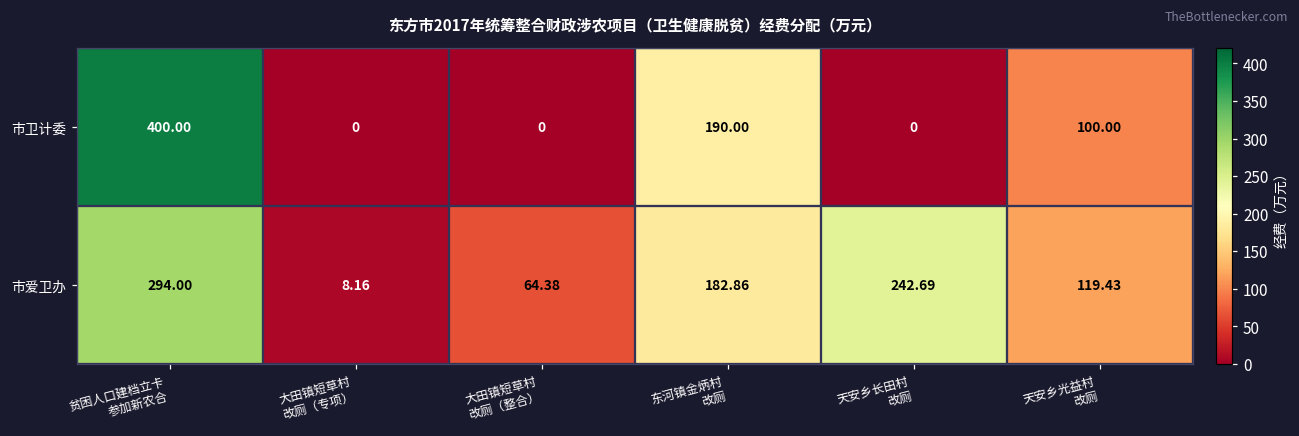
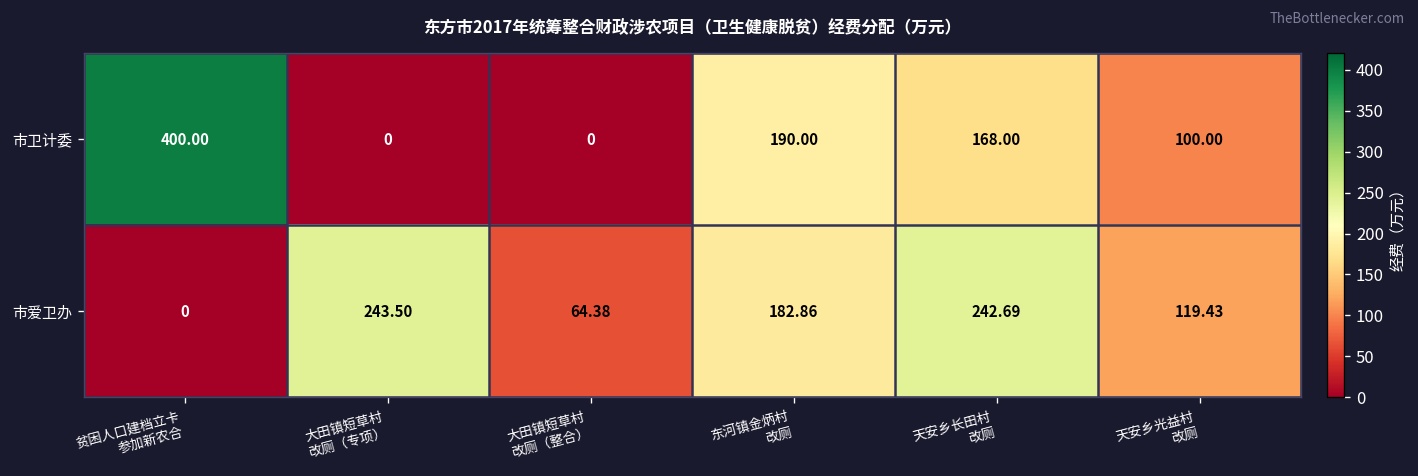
市卫计委, 天安乡长田村 改厕: 0 -> 168.00
市爱卫办, 贫困人口建档立卡 参加新农合: 294.00 -> 0
市爱卫办, 大田镇短草村 改厕（专项）: 8.16 -> 243.50
